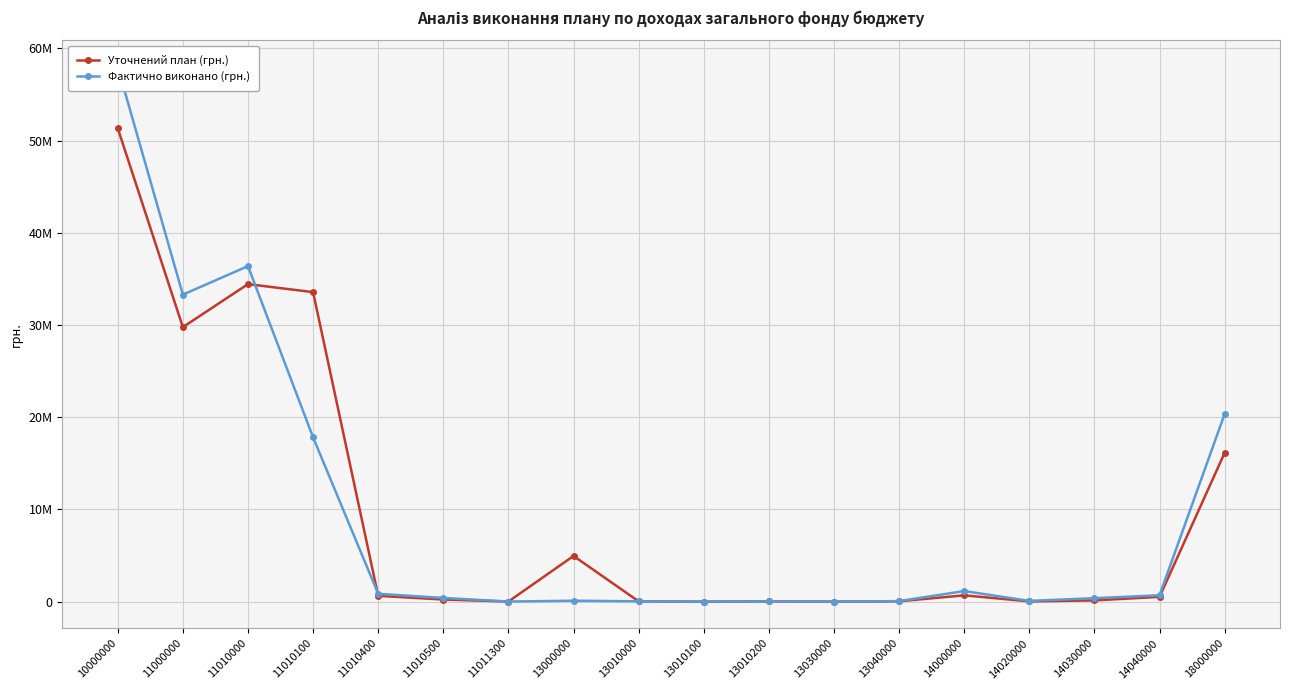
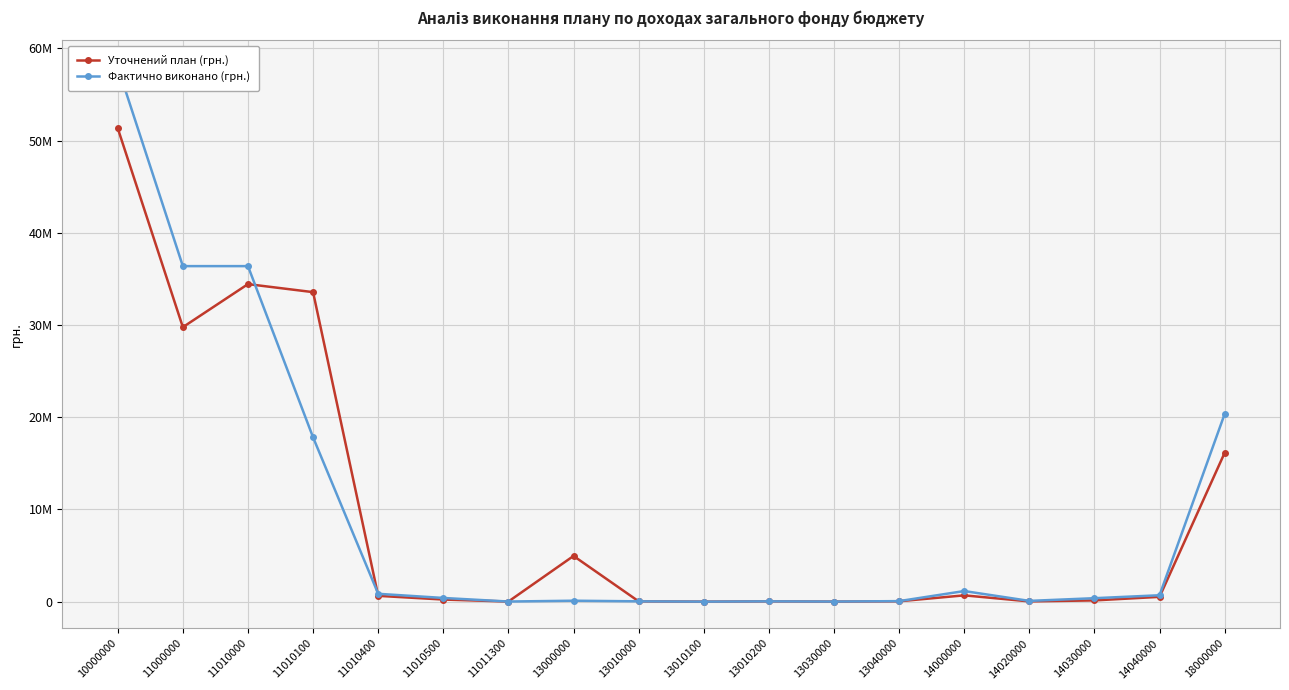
Фактично виконано (грн.), 11000000: 33000000 -> 36000000
